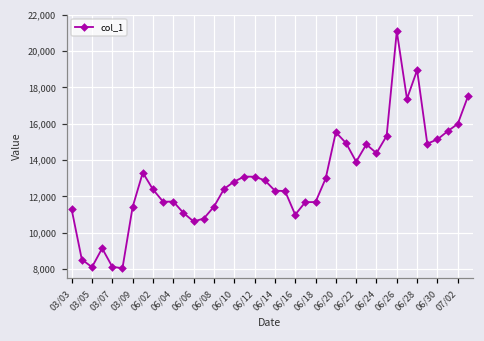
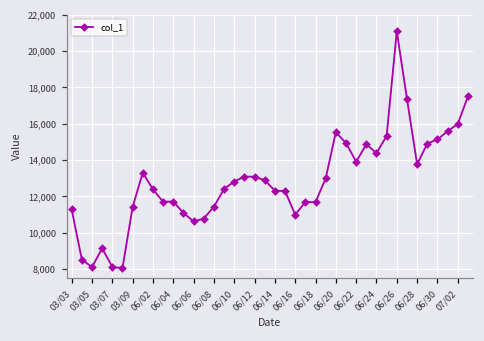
06/28: 19,000 -> 13,800
